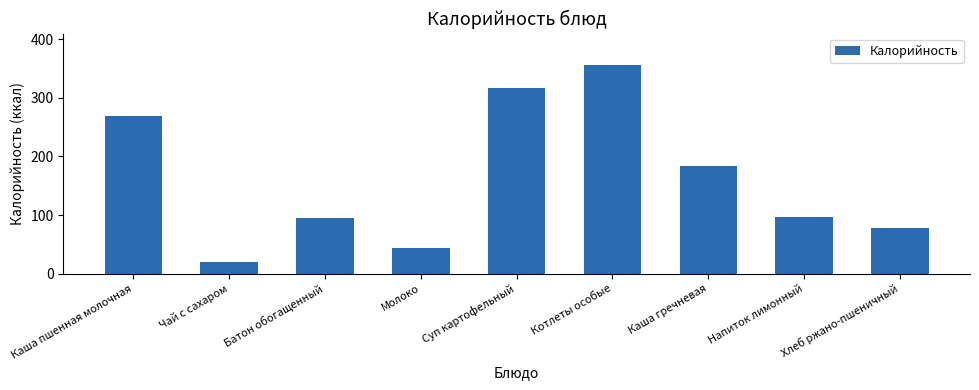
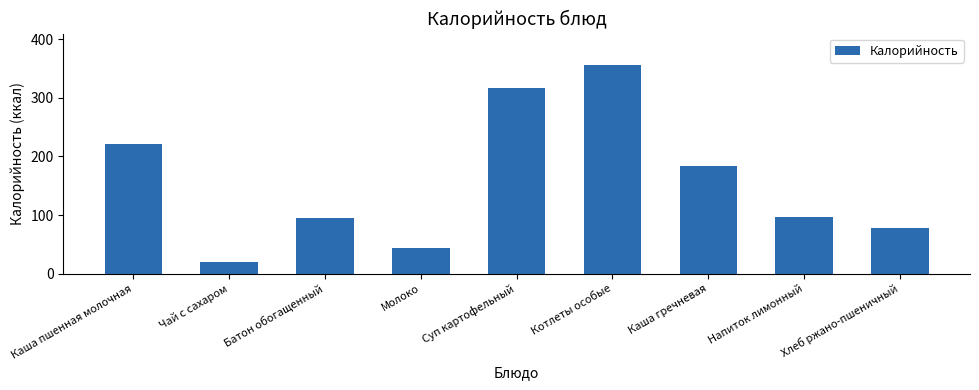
Каша пшенная молочная: 270 -> 220
